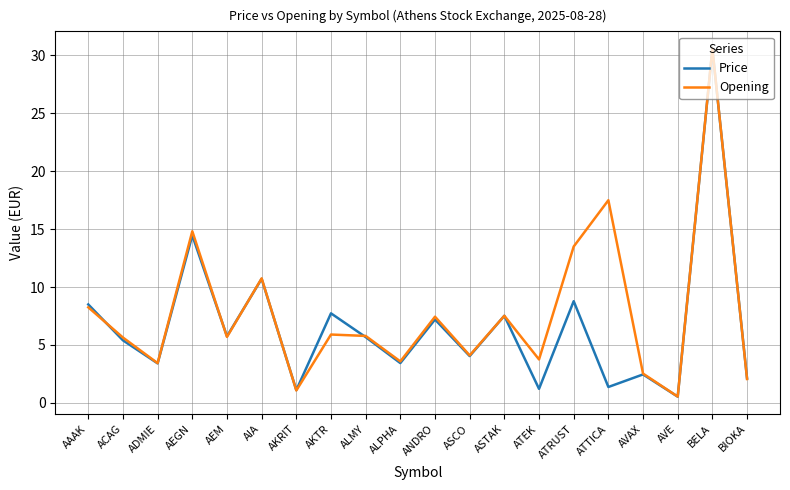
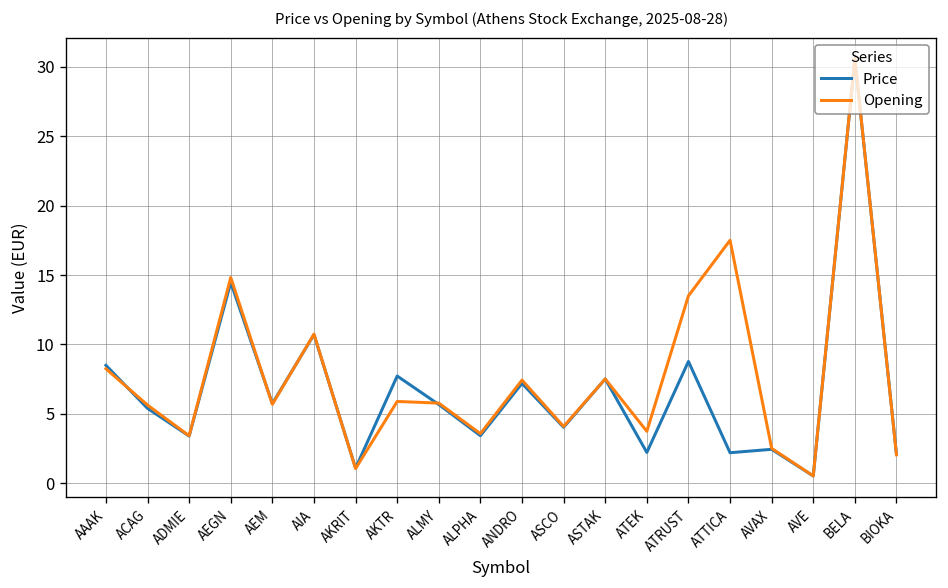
Price, ATEK: 1.2 -> 2.2
Price, ATTICA: 1.4 -> 2.2
